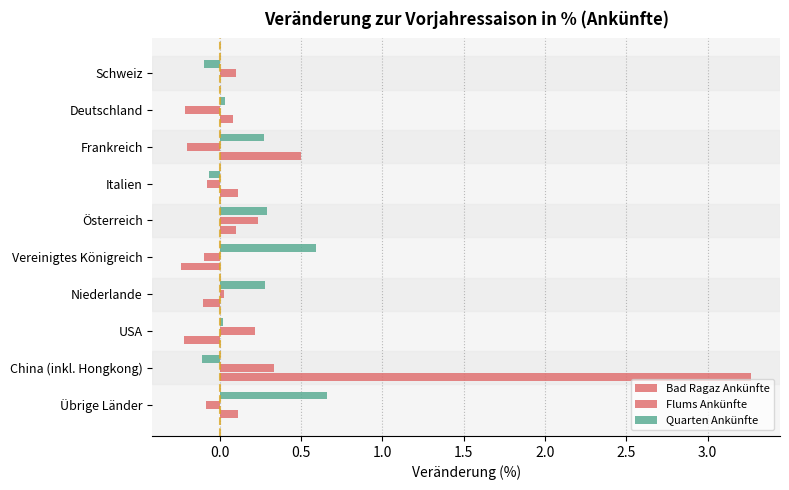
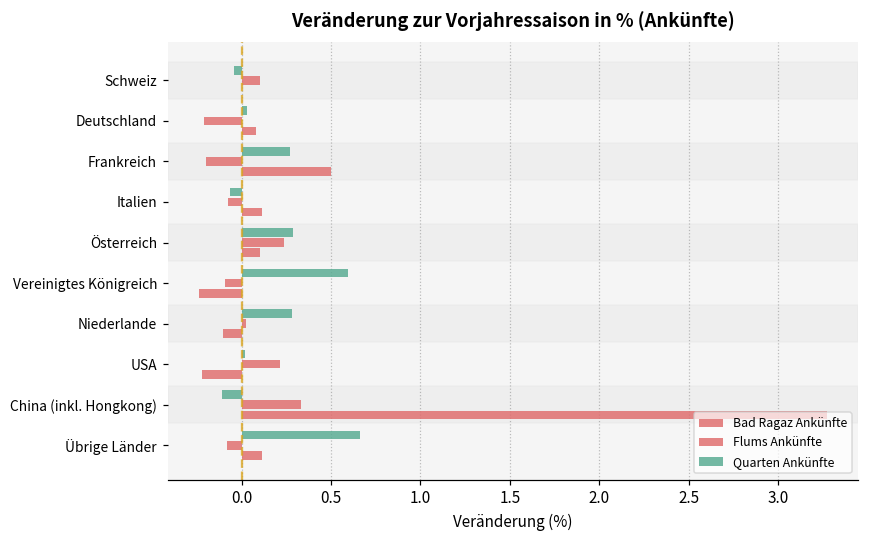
Quarten Ankünfte, Schweiz: -0.10 -> -0.04
